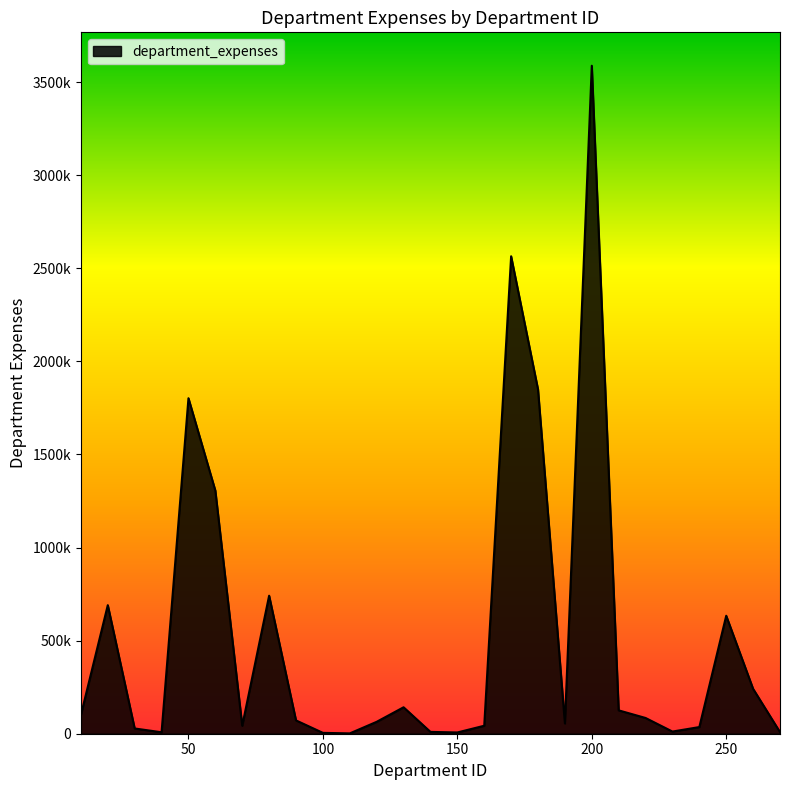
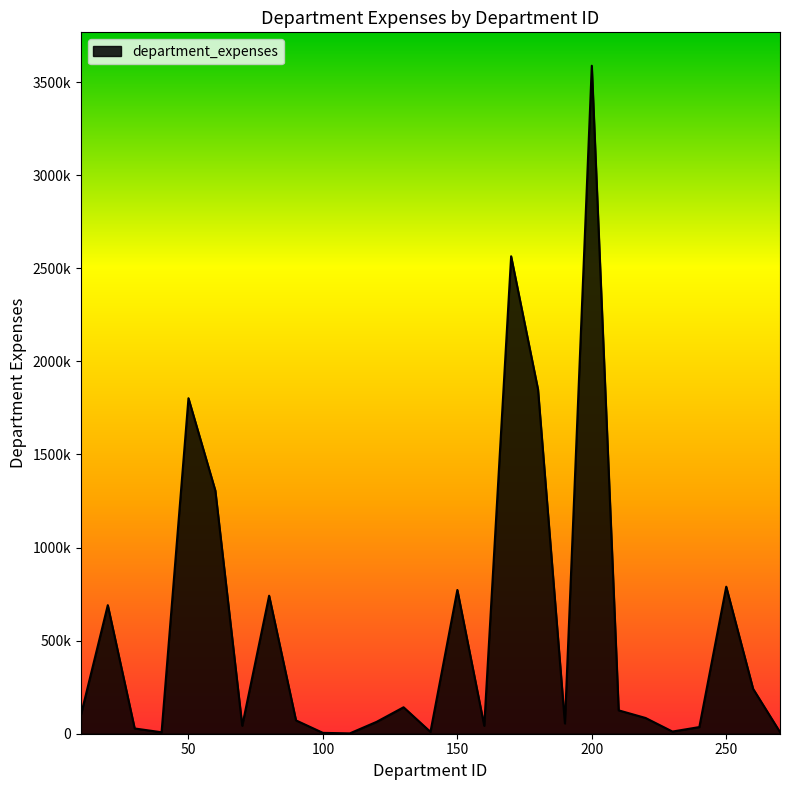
150: 10000 -> 770000
250: 630000 -> 790000
